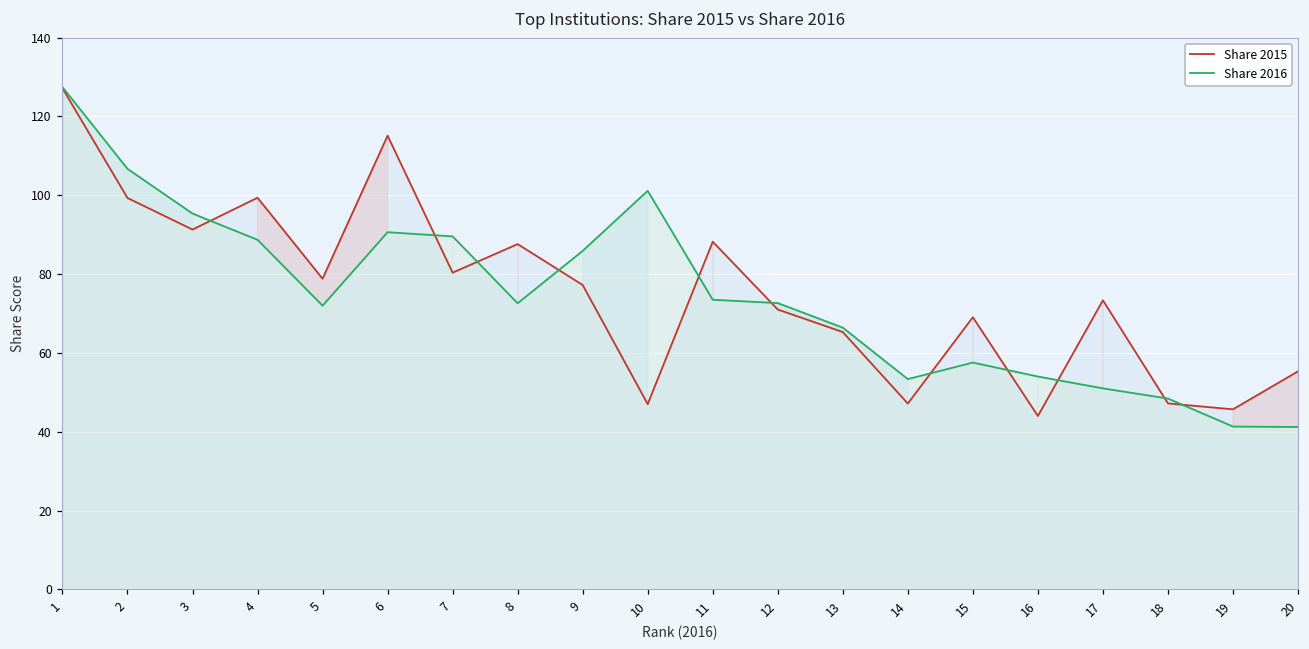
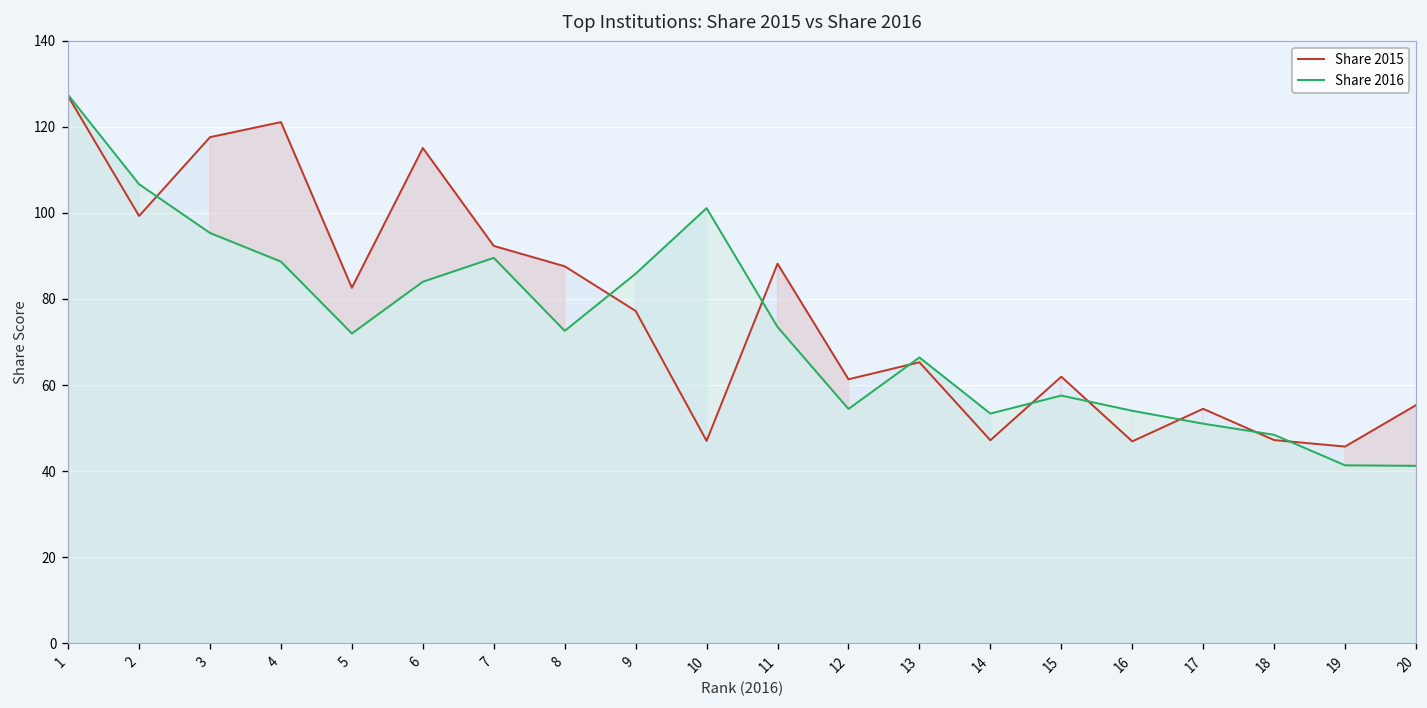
Share 2015, 3: 91 -> 118
Share 2015, 4: 99 -> 121
Share 2015, 5: 79 -> 83
Share 2016, 6: 91 -> 84
Share 2015, 7: 80 -> 92
Share 2015, 12: 71 -> 61
Share 2016, 12: 73 -> 54
Share 2015, 15: 69 -> 62
Share 2015, 16: 44 -> 47
Share 2015, 17: 73 -> 54
